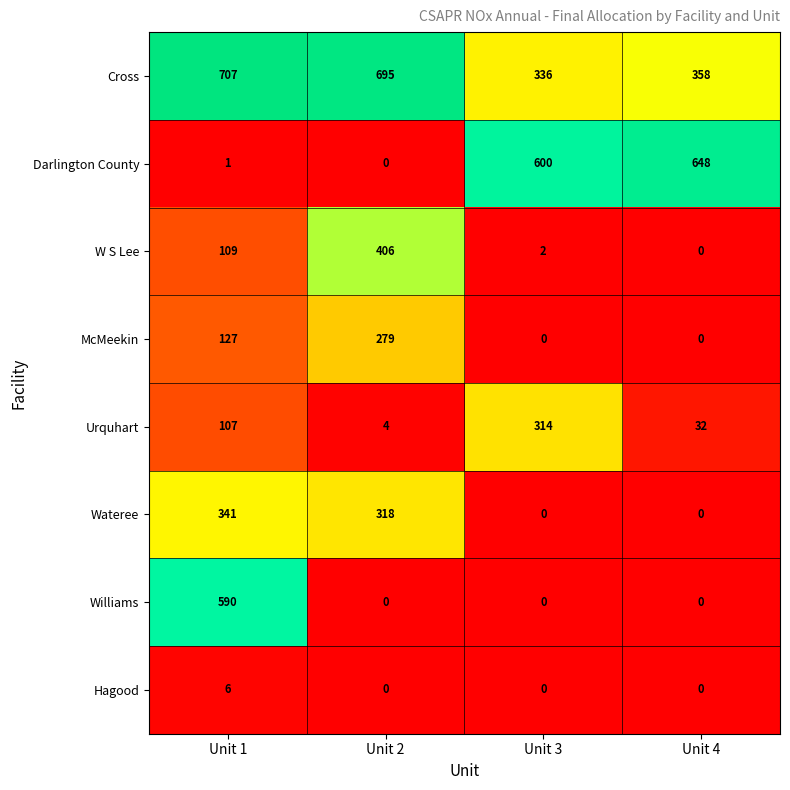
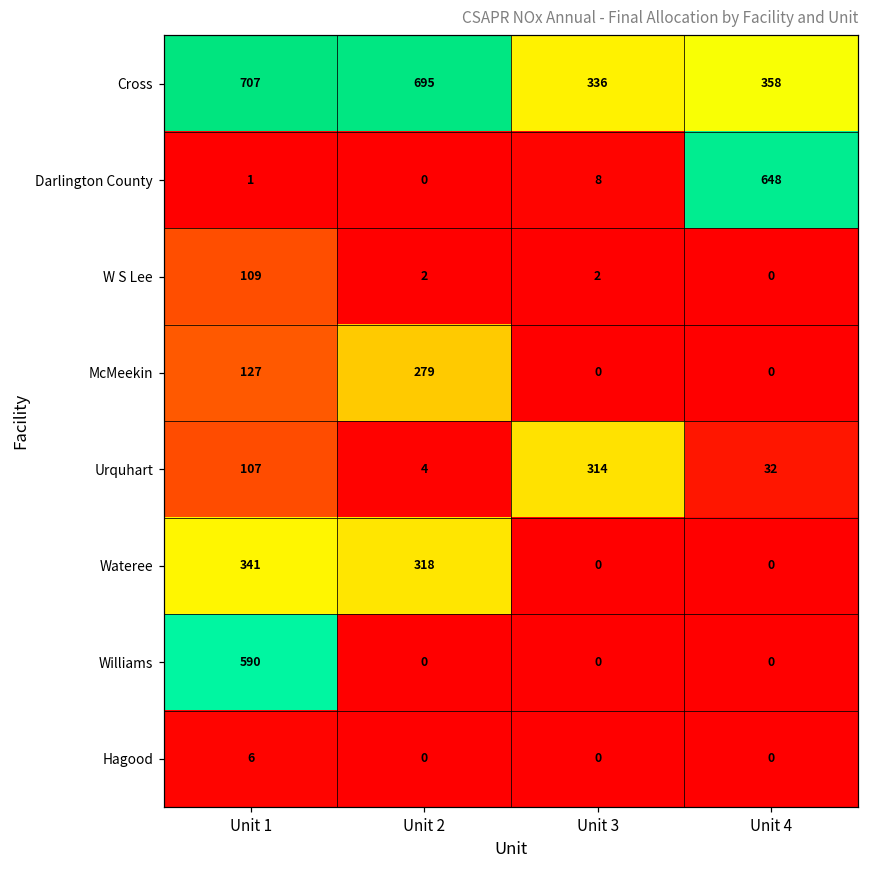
Darlington County, Unit 3: 600 -> 8
W S Lee, Unit 2: 406 -> 2
